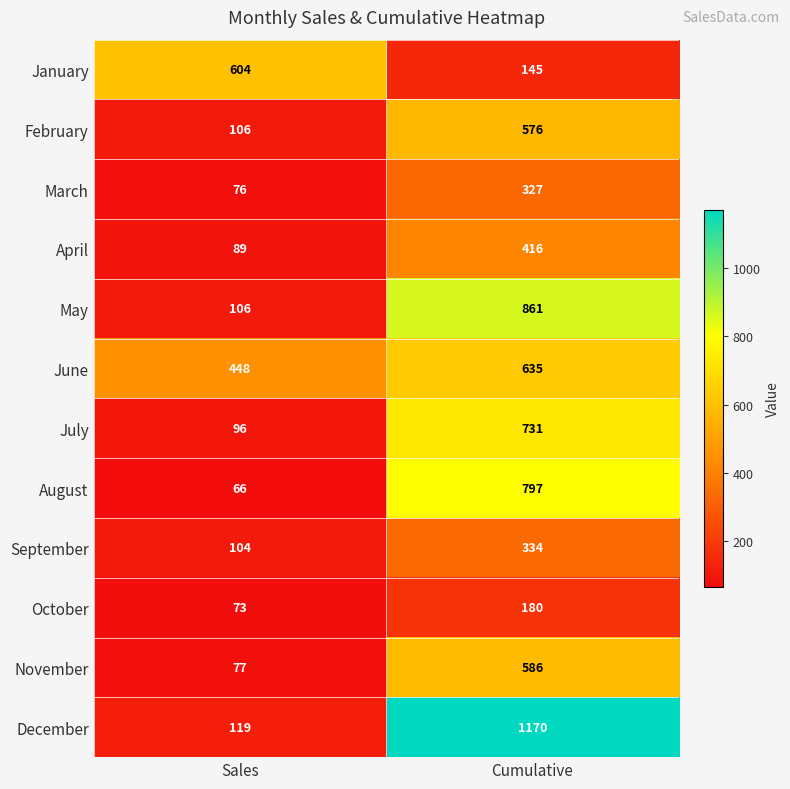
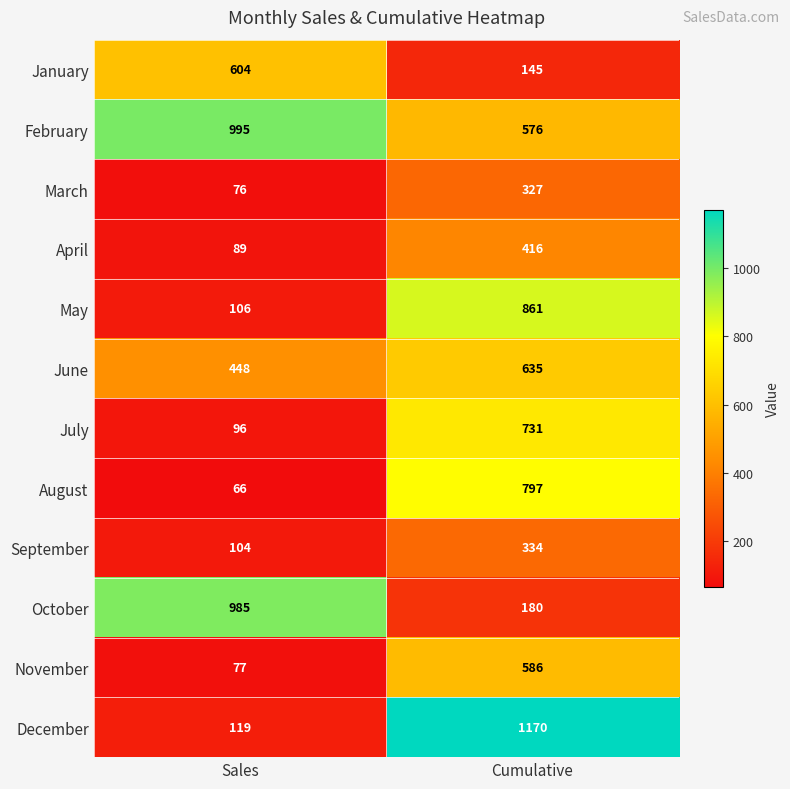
February, Sales: 106 -> 995
October, Sales: 73 -> 985
